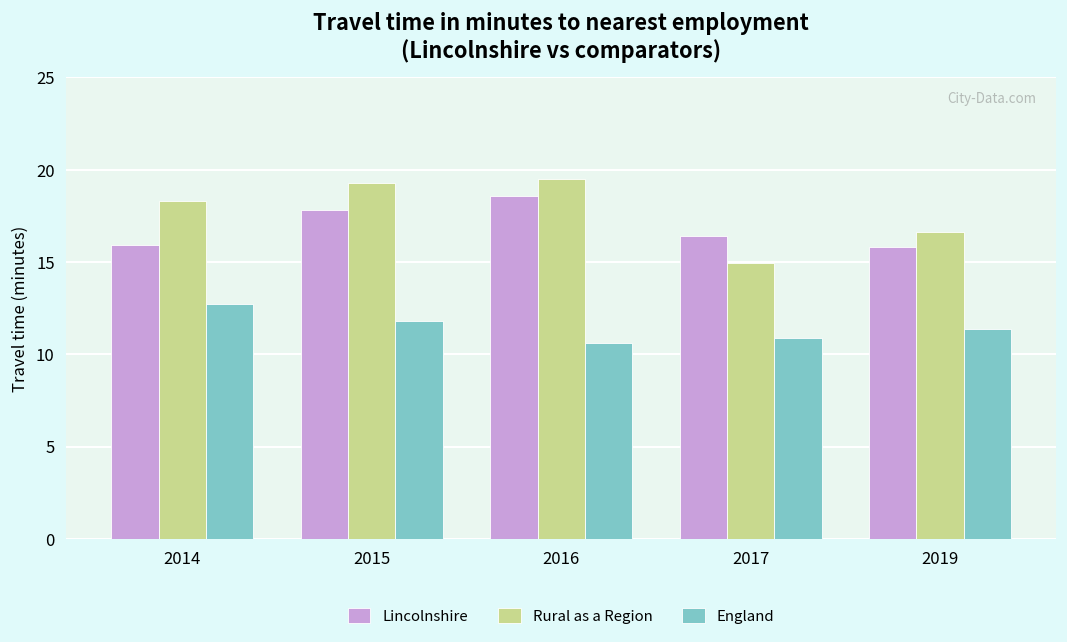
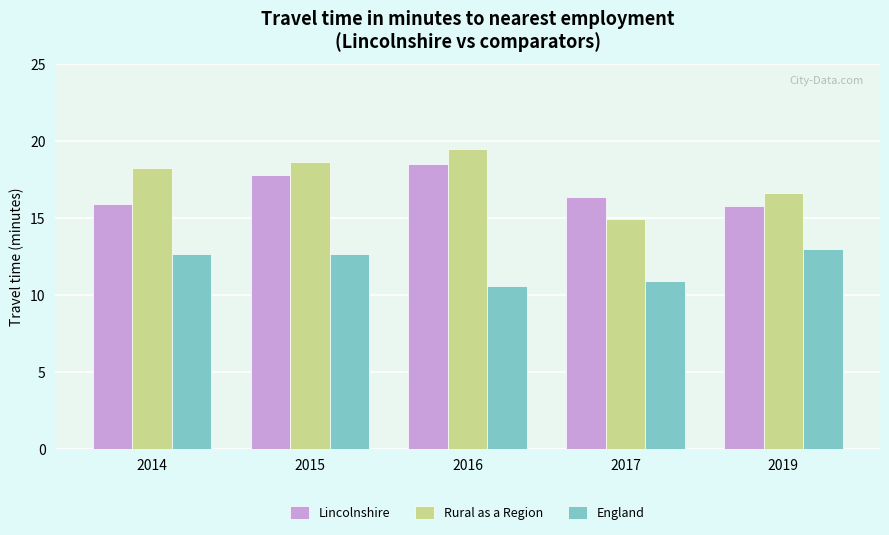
Rural as a Region, 2015: 19.3 -> 18.7
England, 2015: 11.8 -> 12.7
England, 2019: 11.4 -> 13.0
